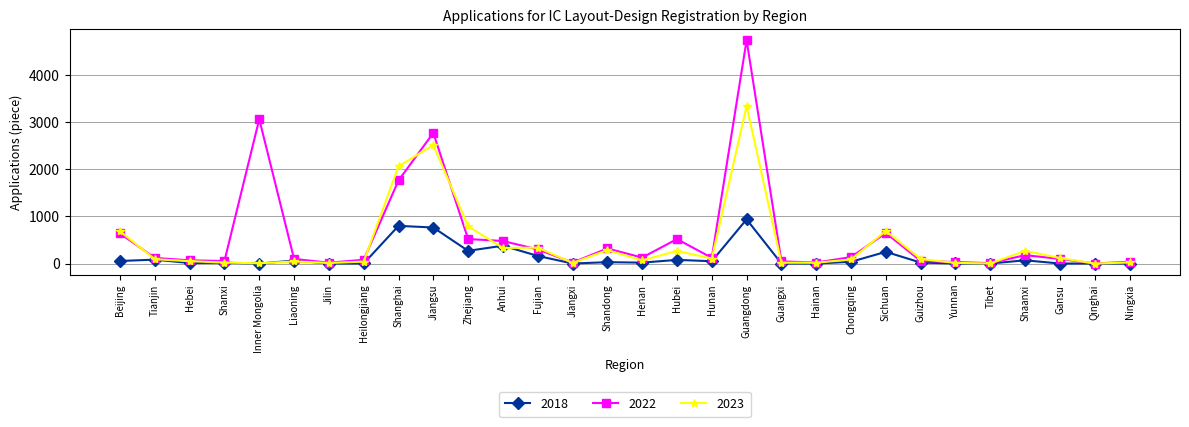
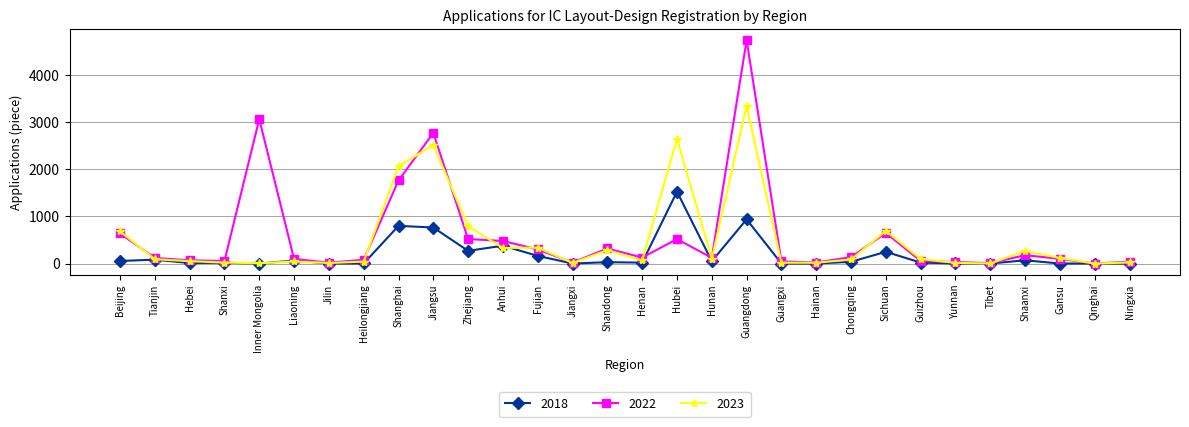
2018, Hubei: 100 -> 1500
2023, Hubei: 300 -> 2700
